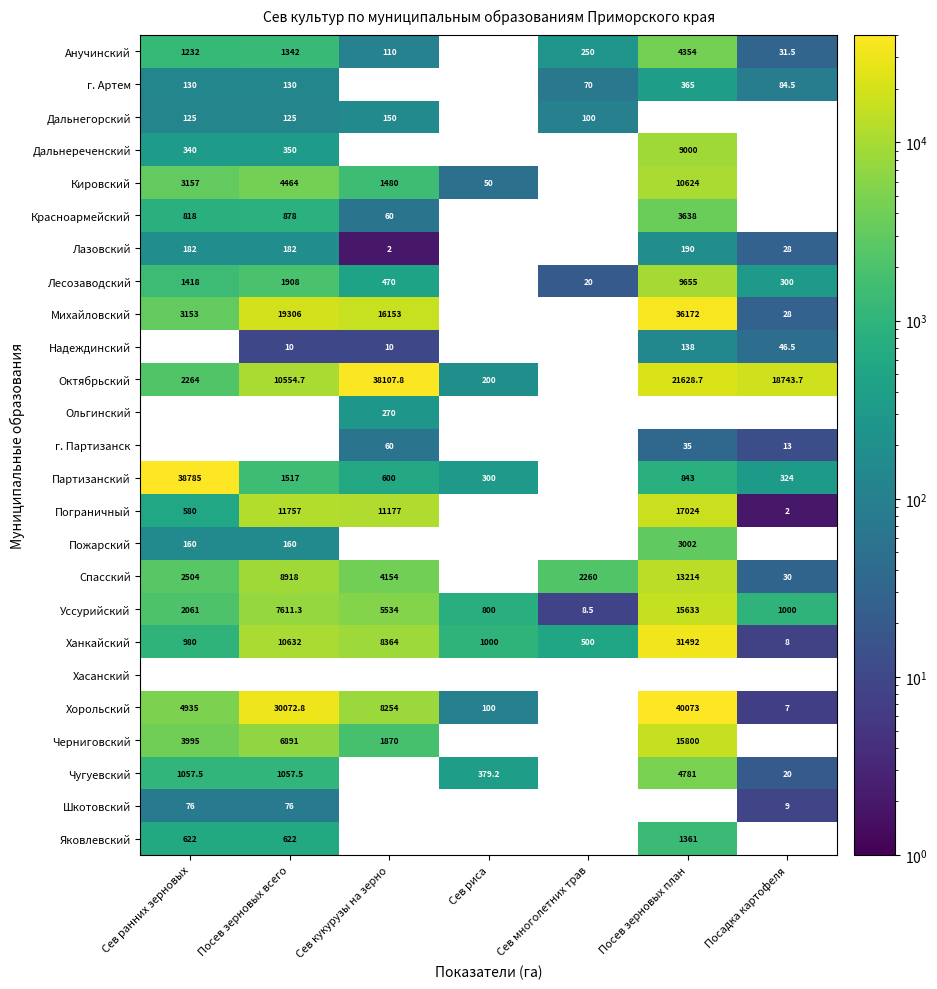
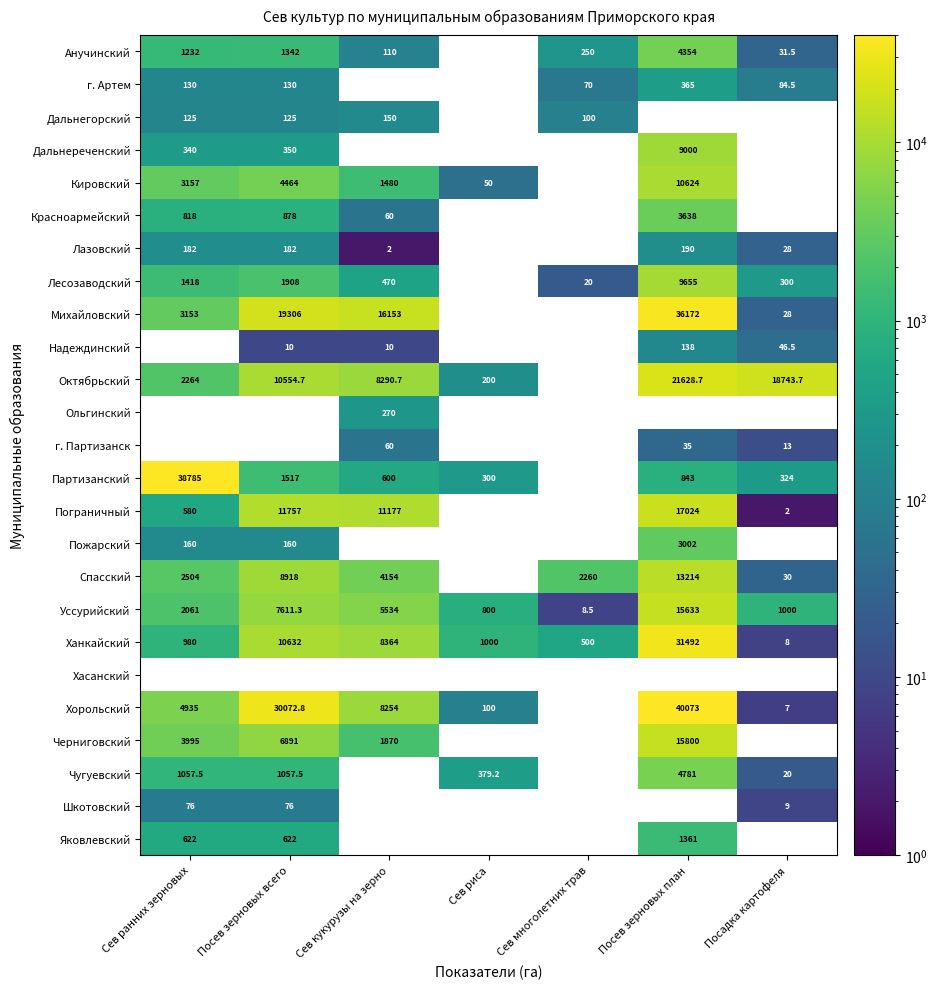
Октябрьский, Сев кукурузы на зерно: 38107.8 -> 8290.7
